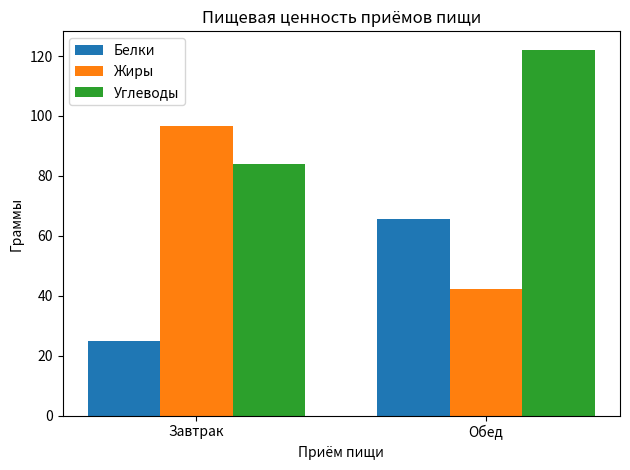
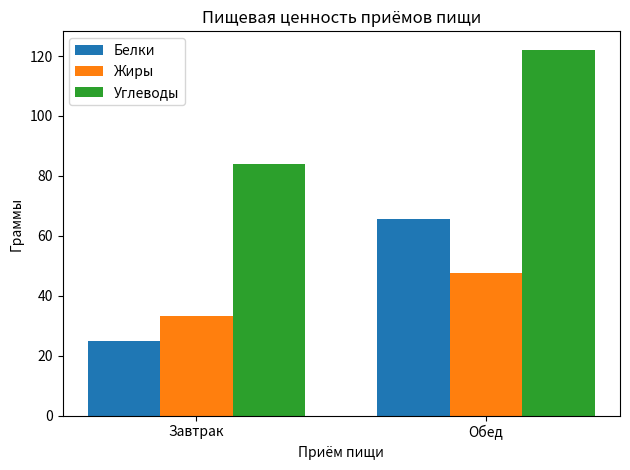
Жиры, Завтрак: 97 -> 33
Жиры, Обед: 42 -> 48
